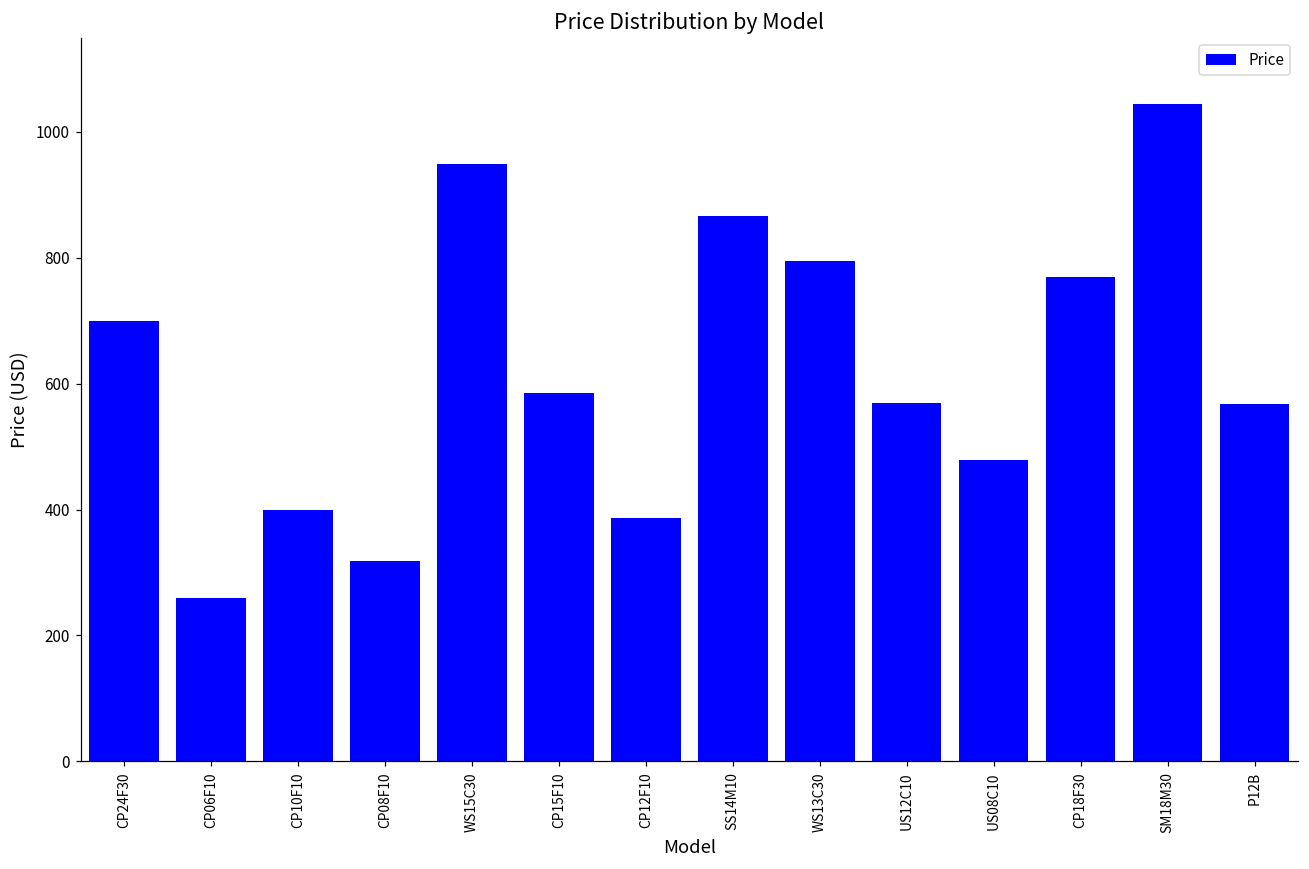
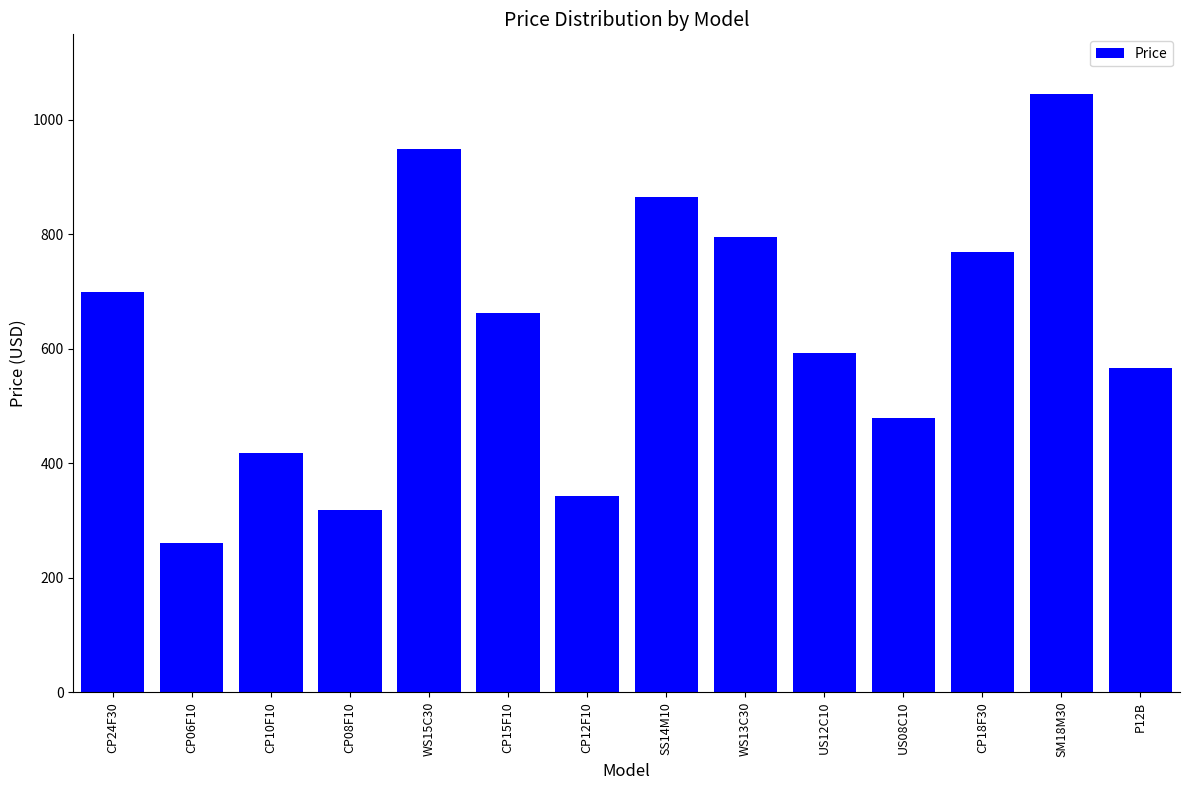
CP10F10: 400 -> 420
CP15F10: 590 -> 660
CP12F10: 390 -> 340
US12C10: 570 -> 590
